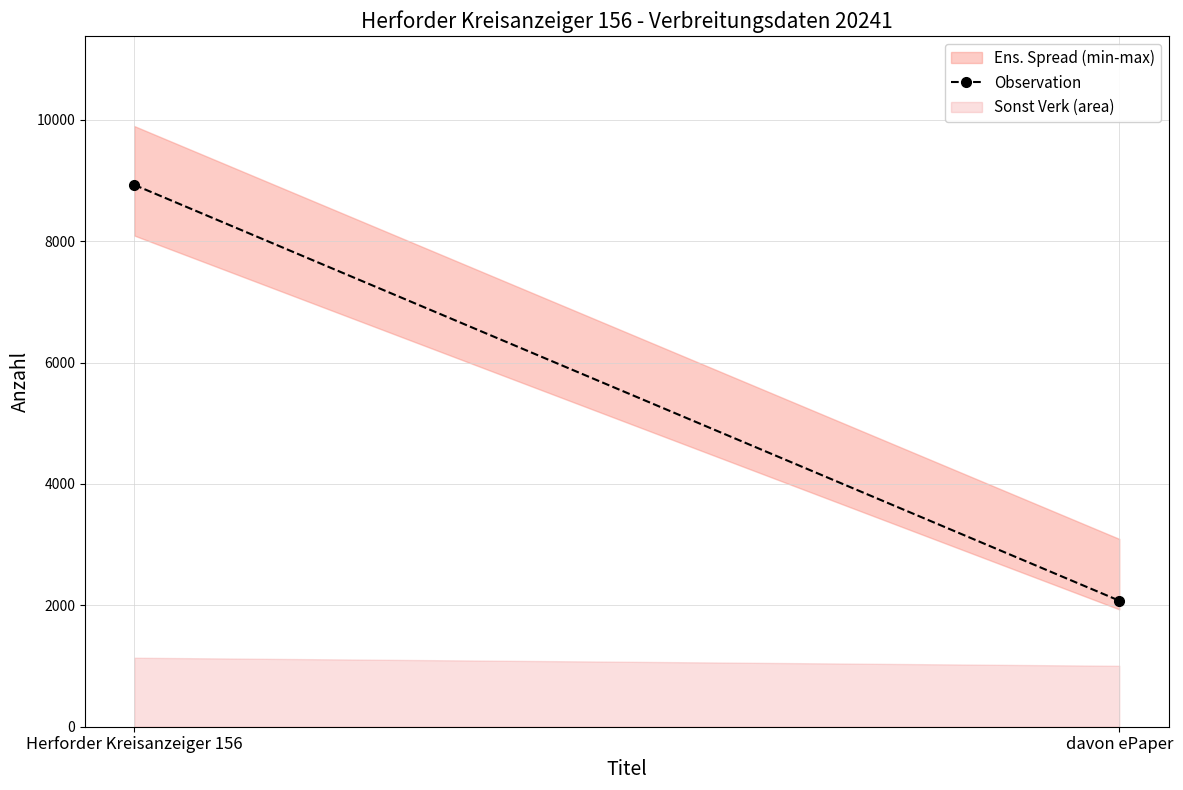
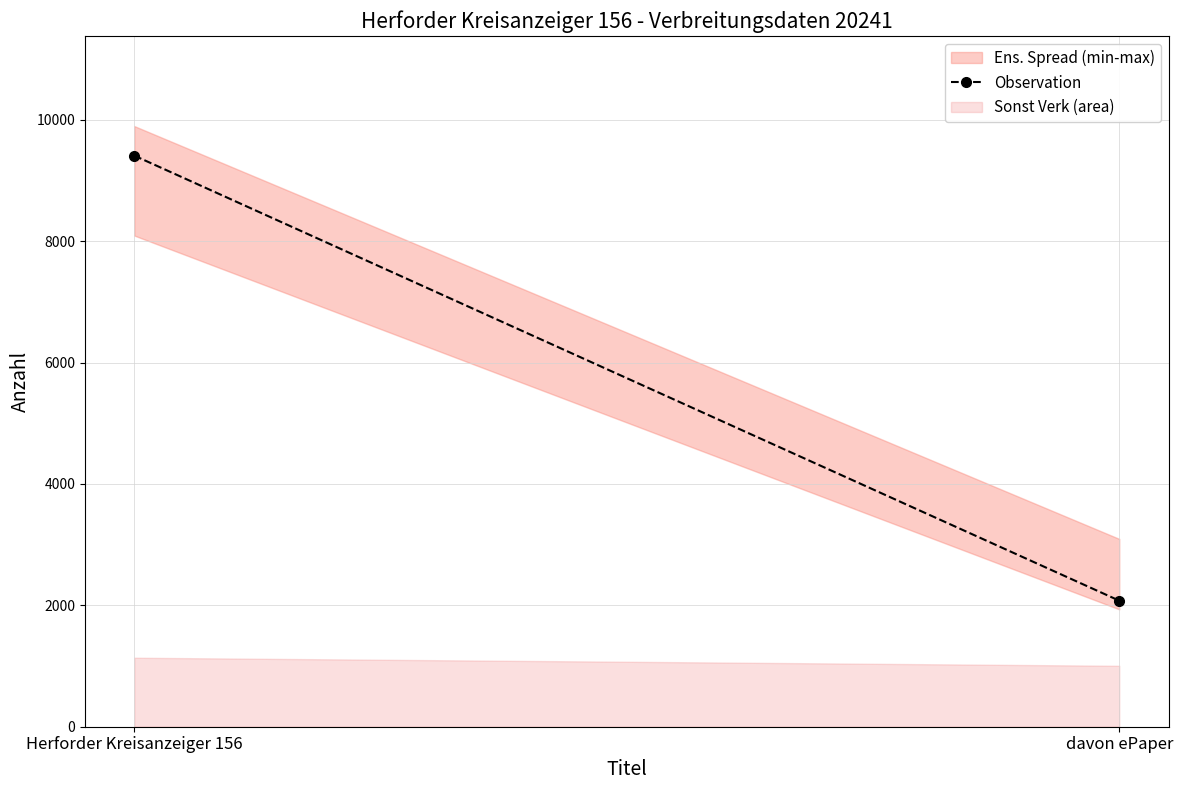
Observation, Herforder Kreisanzeiger 156: 8900 -> 9400
